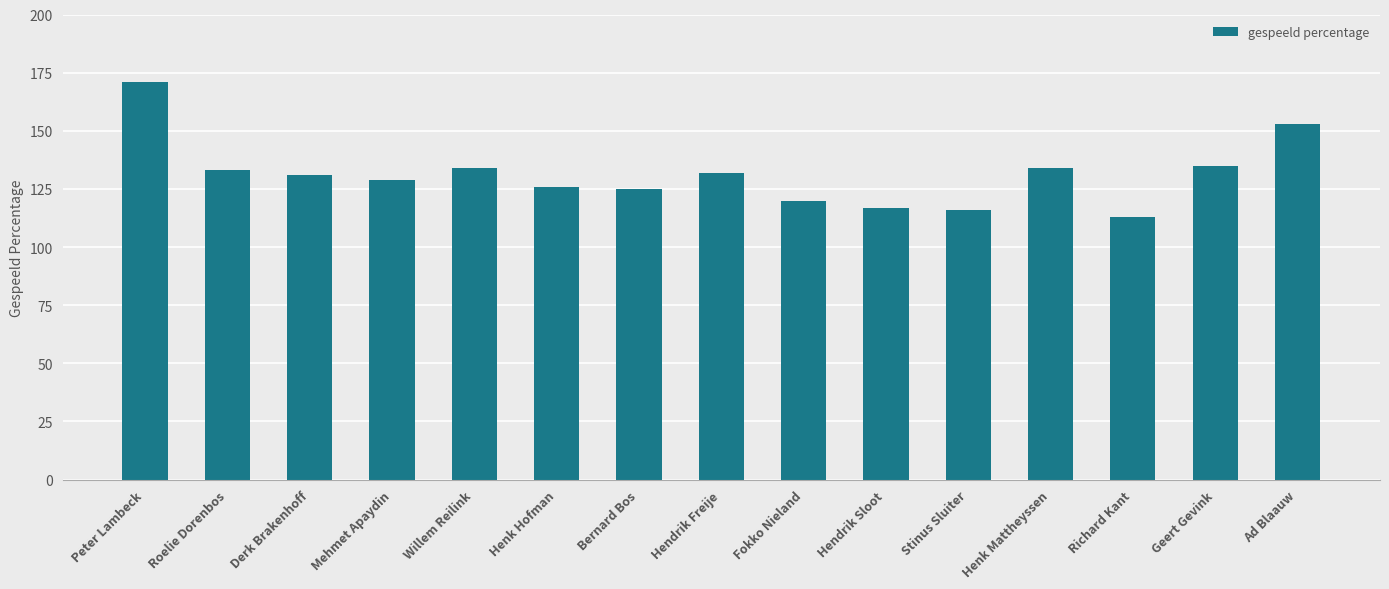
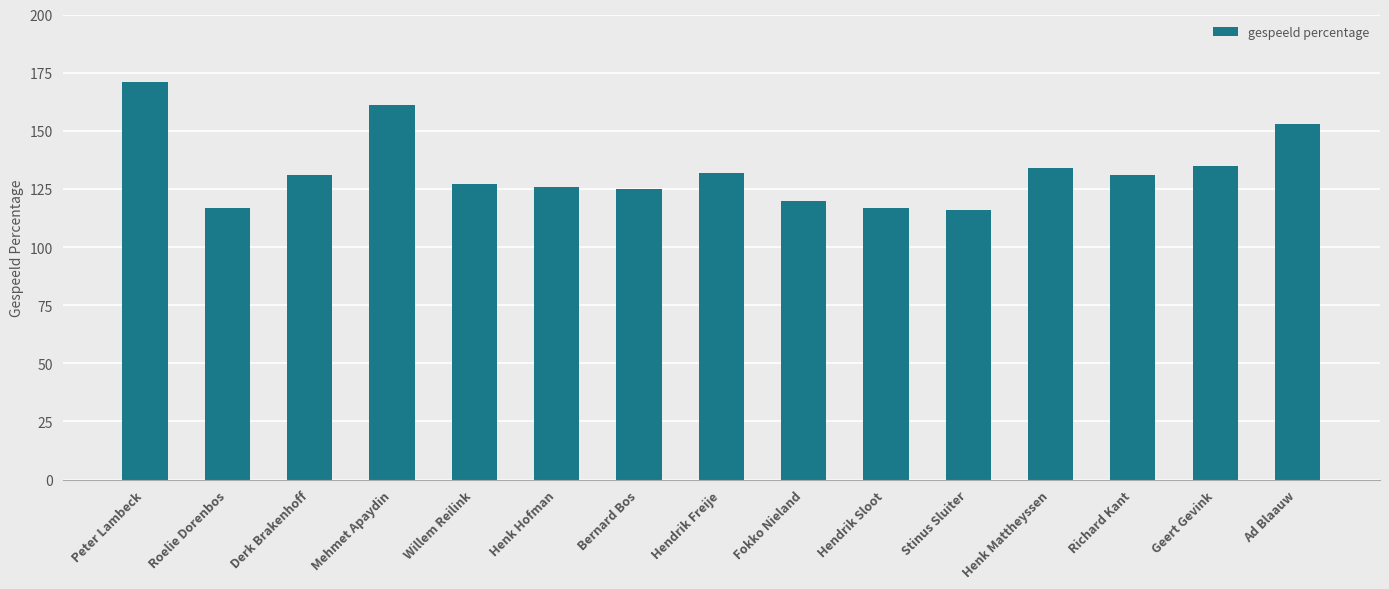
Roelie Dorenbos: 133 -> 117
Mehmet Apaydin: 129 -> 161
Willem Reilink: 134 -> 127
Richard Kant: 113 -> 131
